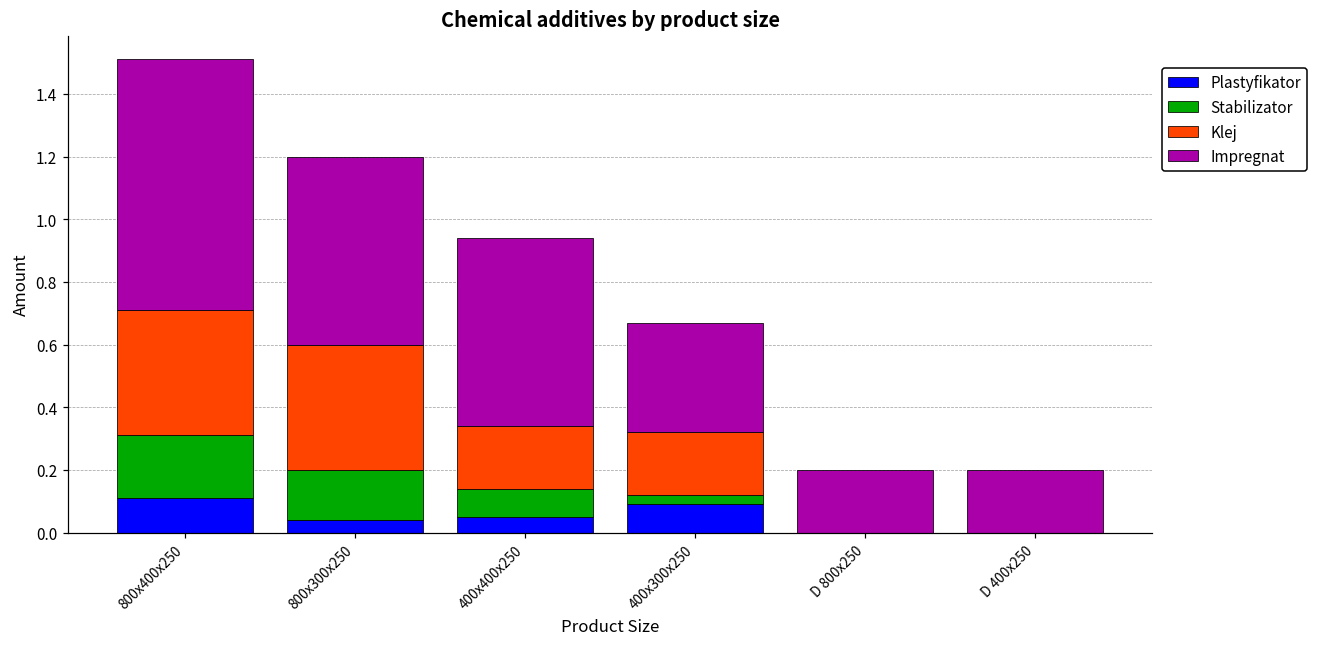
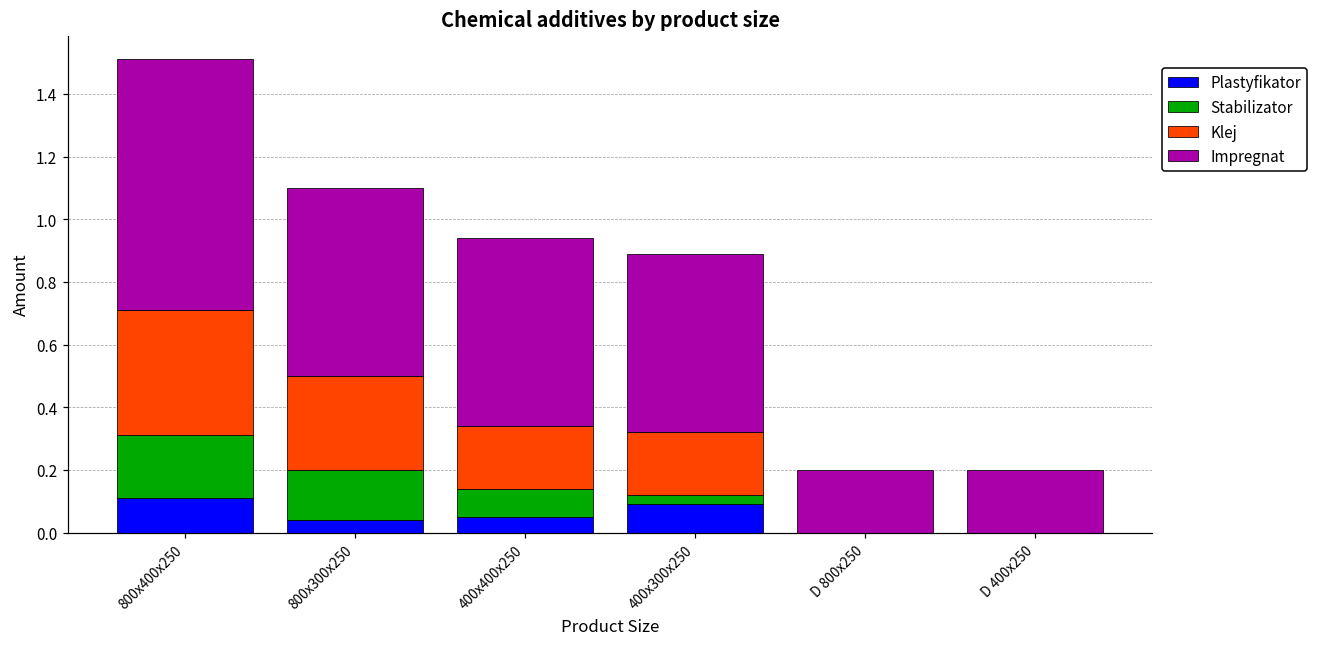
Klej, 800x300x250: 0.4 -> 0.3
Impregnat, 400x300x250: 0.35 -> 0.57
